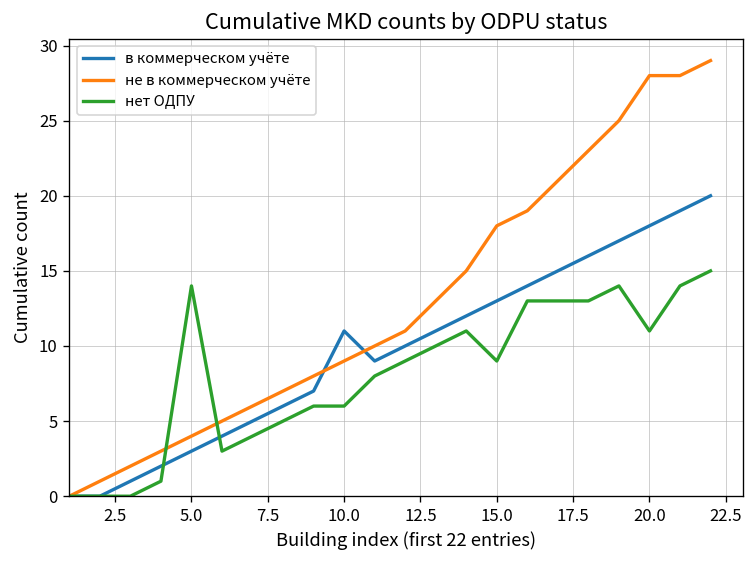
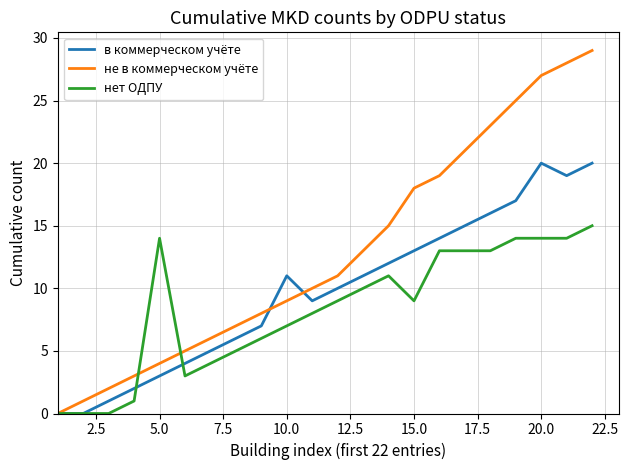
нет ОДПУ, 10.0: 6 -> 7
в коммерческом учёте, 20.0: 18 -> 20
не в коммерческом учёте, 20.0: 28 -> 27
нет ОДПУ, 20.0: 11 -> 14
